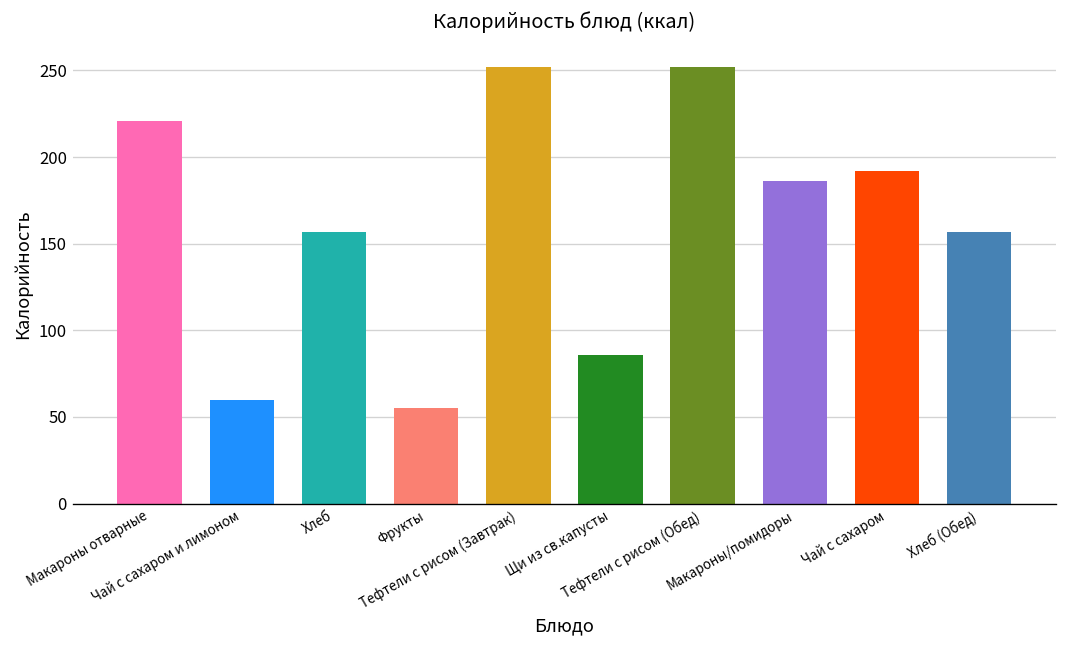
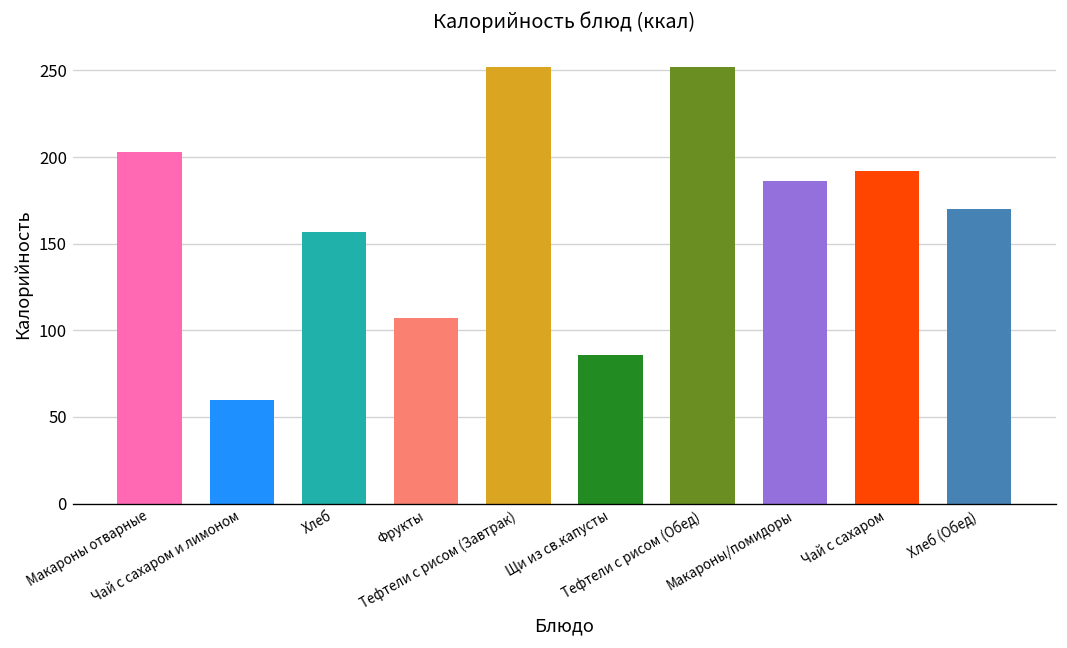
Макароны отварные: 221 -> 203
Фрукты: 55 -> 107
Хлеб (Обед): 157 -> 170
